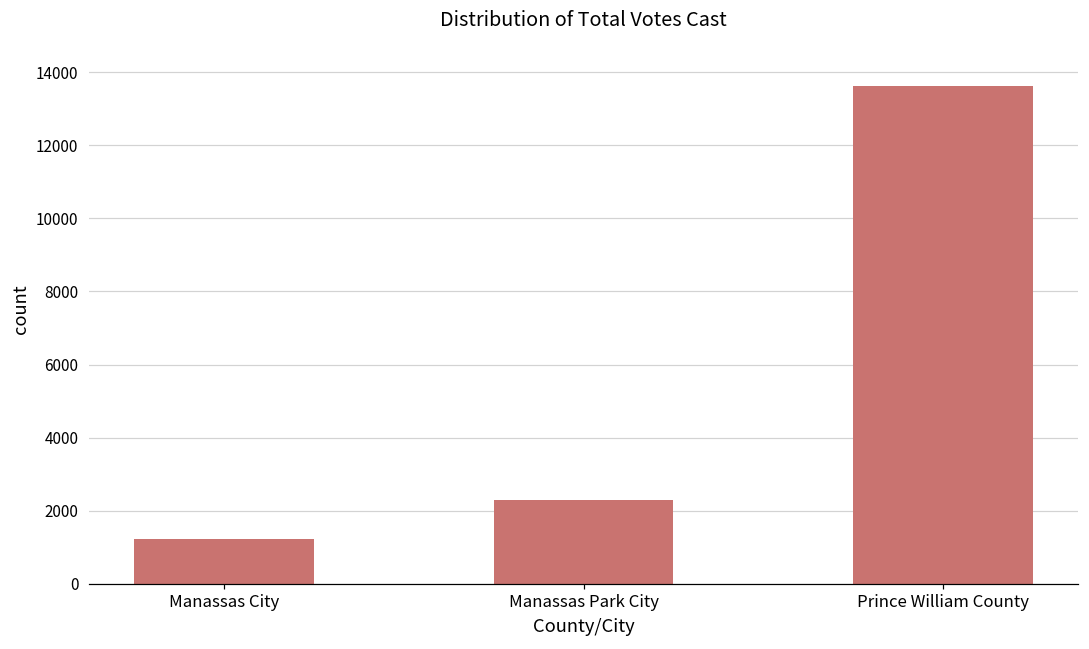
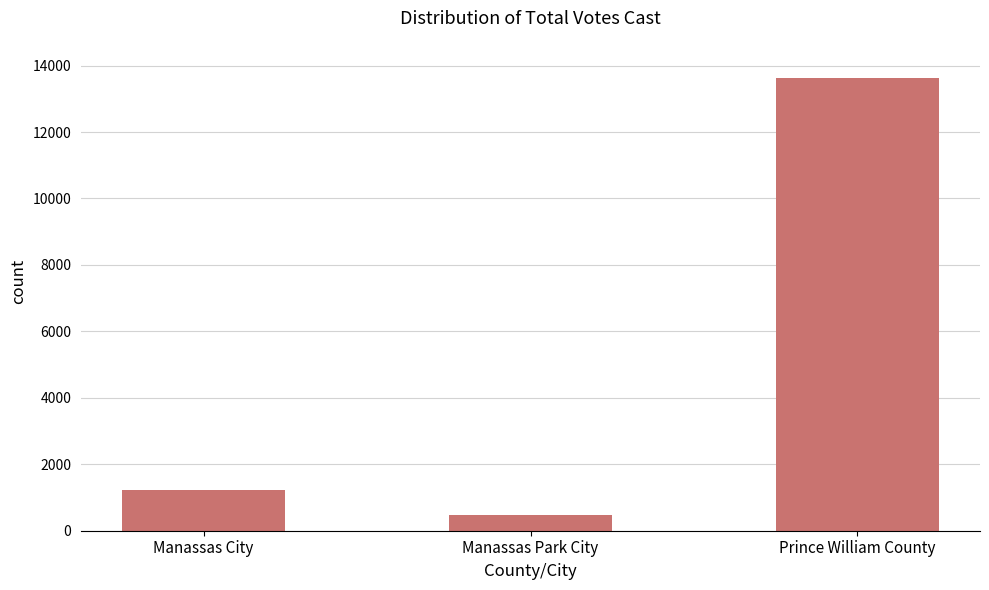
Manassas Park City: 2300 -> 500
